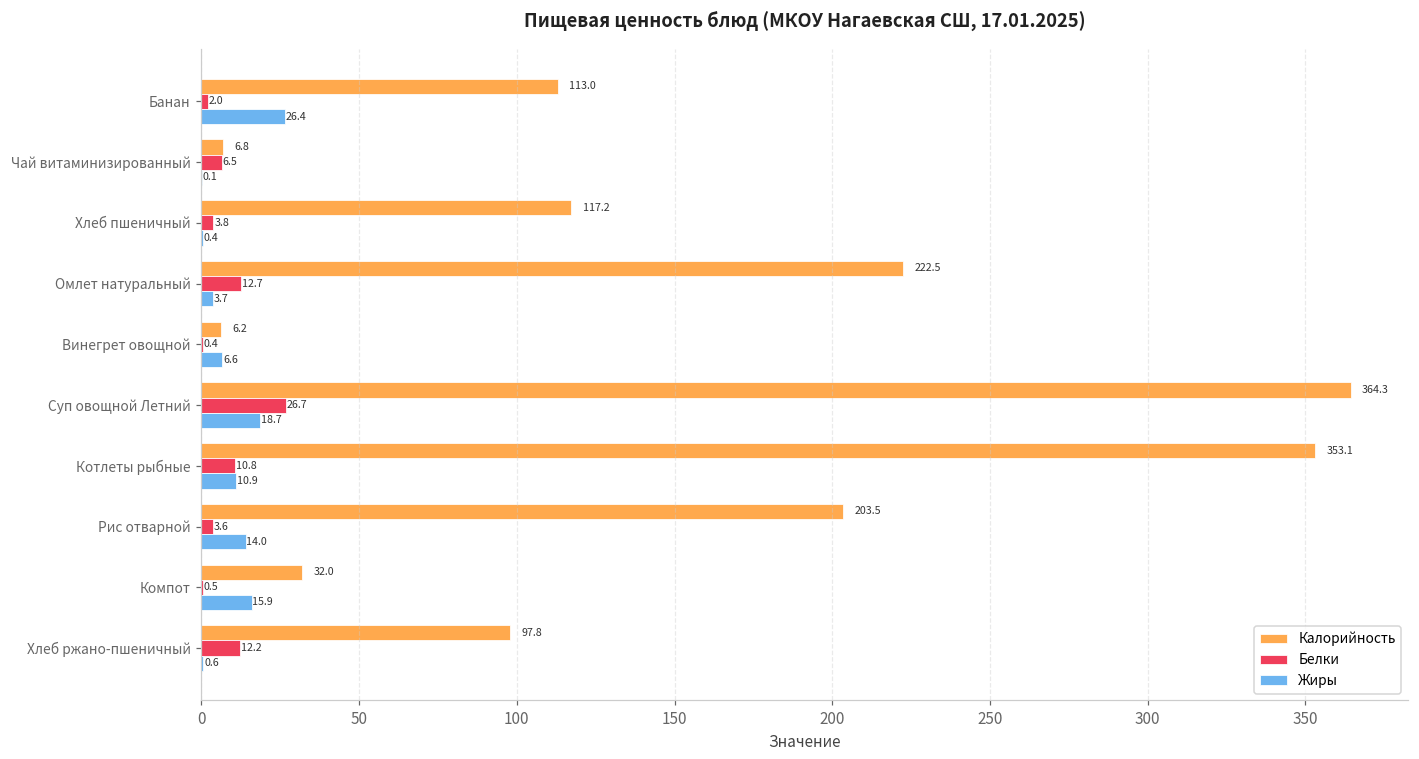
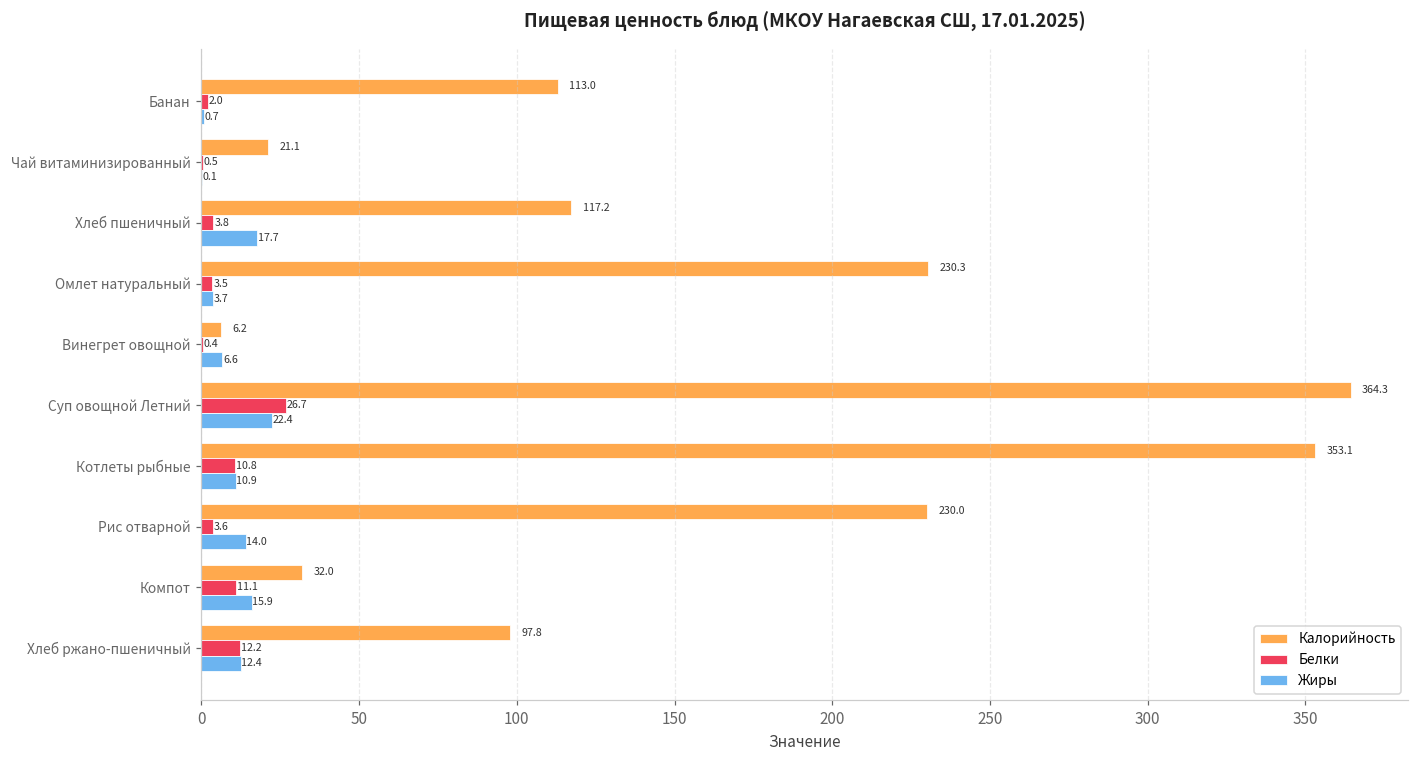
Жиры, Банан: 26.4 -> 0.7
Калорийность, Чай витаминизированный: 6.8 -> 21.1
Белки, Чай витаминизированный: 6.5 -> 0.5
Жиры, Хлеб пшеничный: 0.4 -> 17.7
Калорийность, Омлет натуральный: 222.5 -> 230.3
Белки, Омлет натуральный: 12.7 -> 3.5
Жиры, Суп овощной Летний: 18.7 -> 22.4
Калорийность, Рис отварной: 203.5 -> 230.0
Белки, Компот: 0.5 -> 11.1
Жиры, Хлеб ржано-пшеничный: 0.6 -> 12.4
